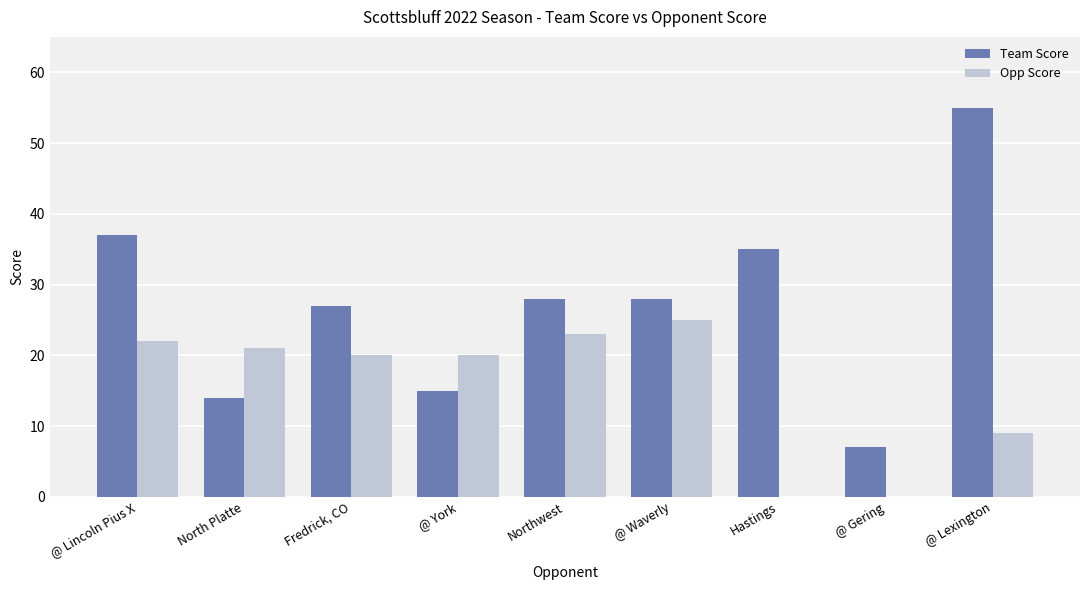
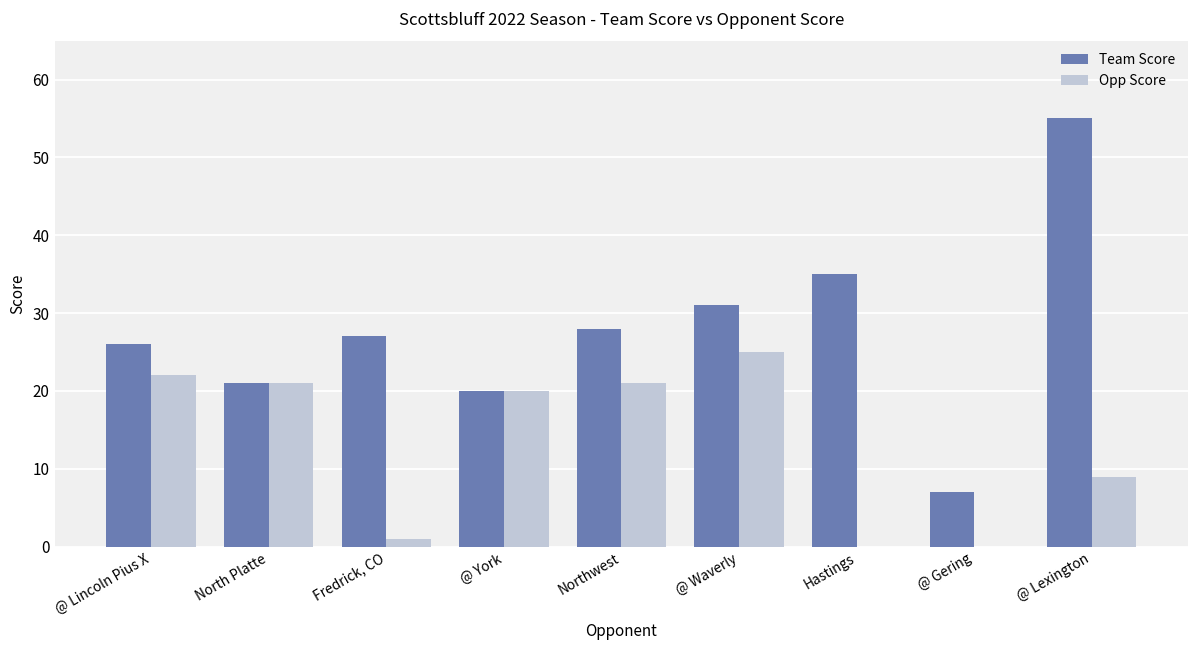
Team Score, @ Lincoln Pius X: 37 -> 26
Team Score, North Platte: 14 -> 21
Opp Score, Fredrick, CO: 20 -> 1
Team Score, @ York: 15 -> 20
Opp Score, Northwest: 23 -> 21
Team Score, @ Waverly: 28 -> 31
